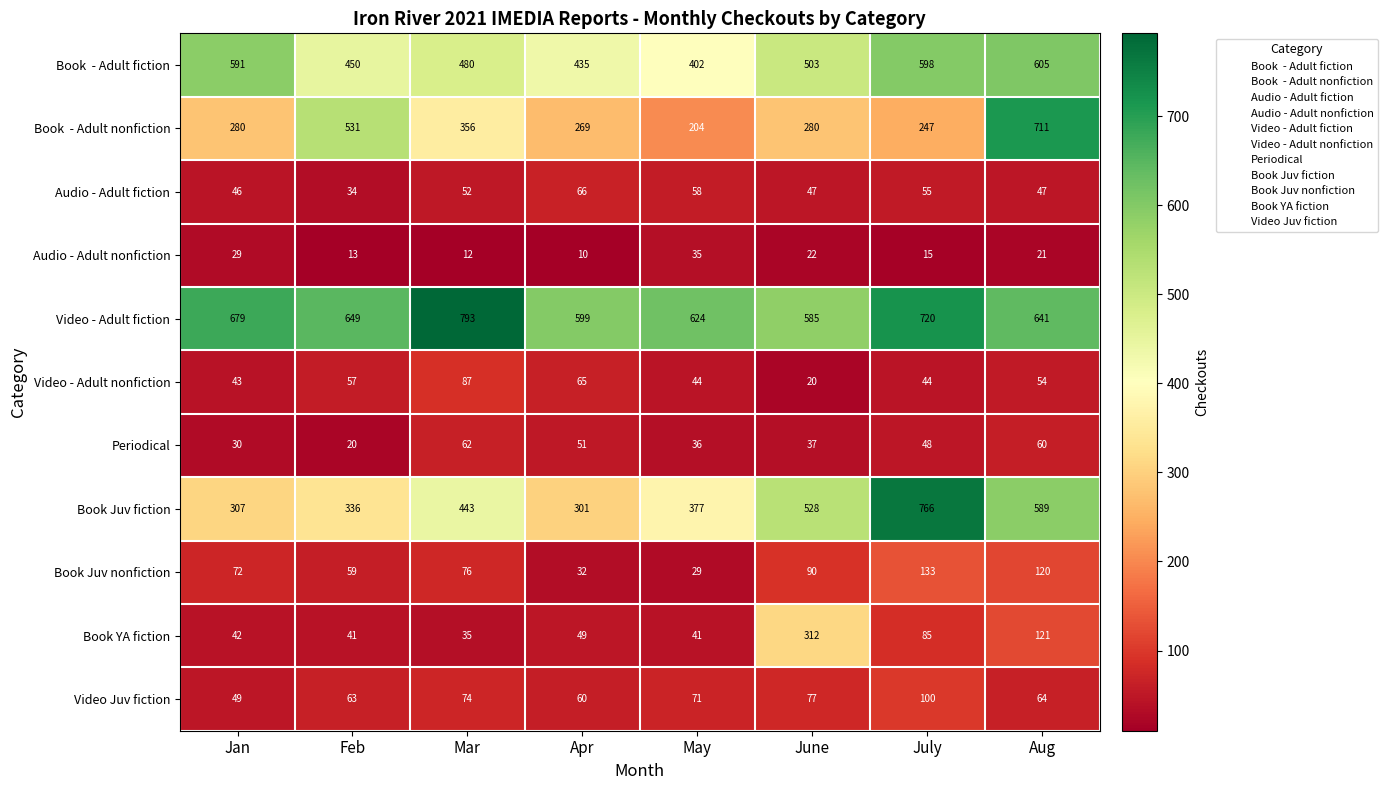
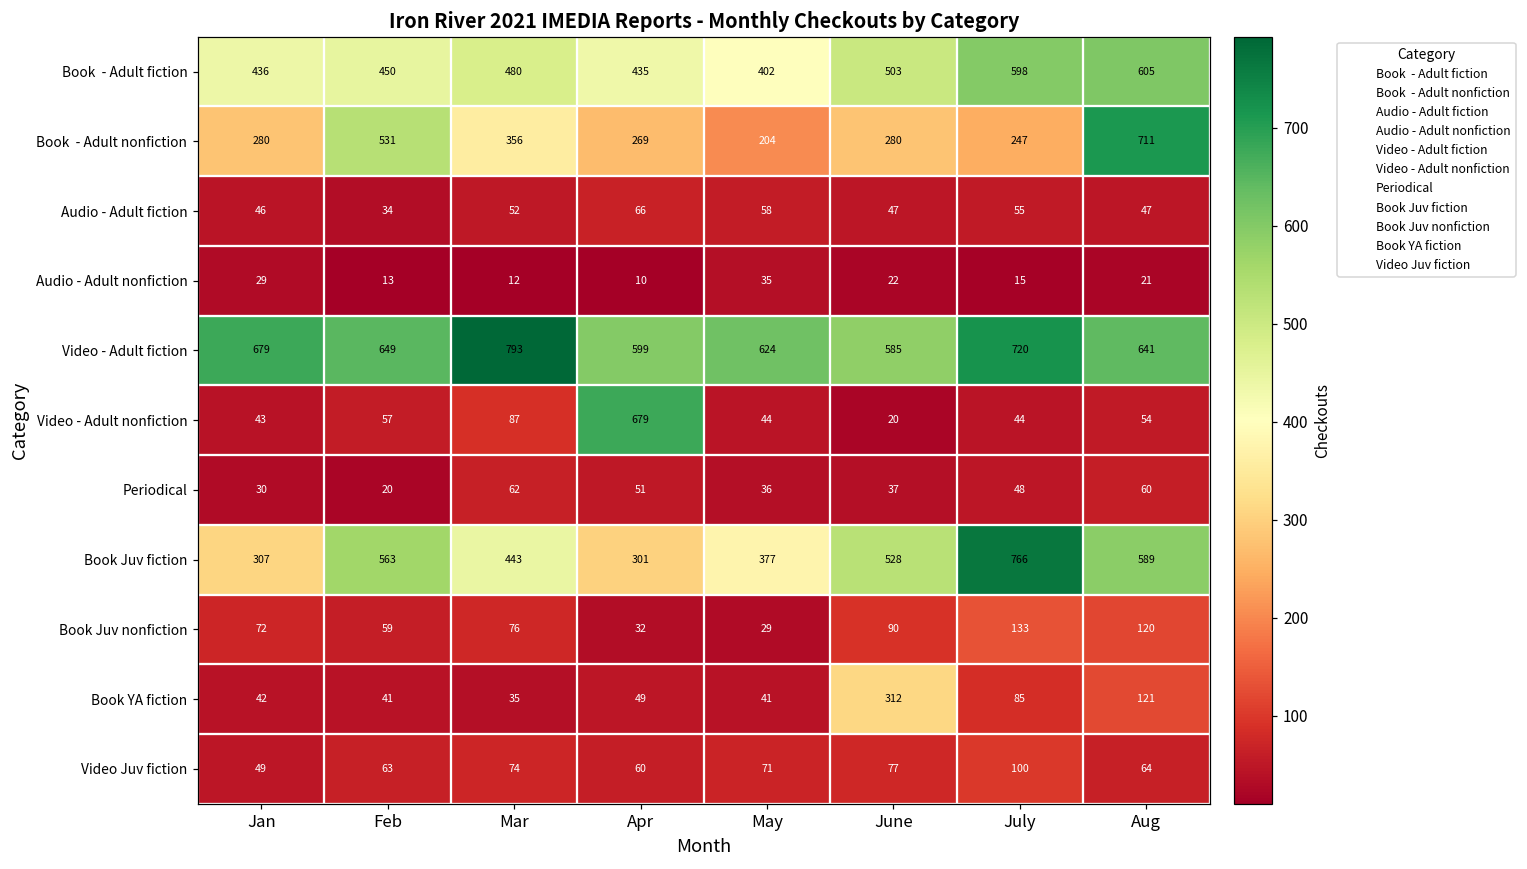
Book - Adult fiction, Jan: 591 -> 436
Video - Adult nonfiction, Apr: 65 -> 679
Book Juv fiction, Feb: 336 -> 563
